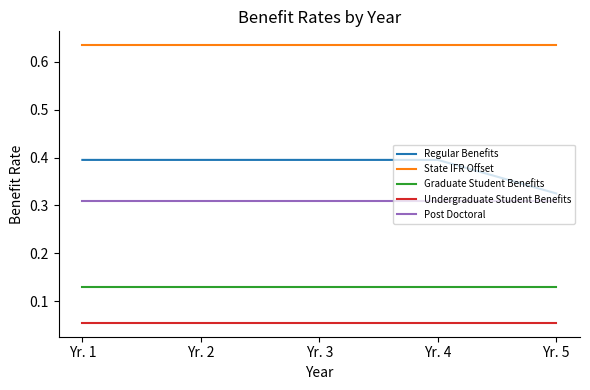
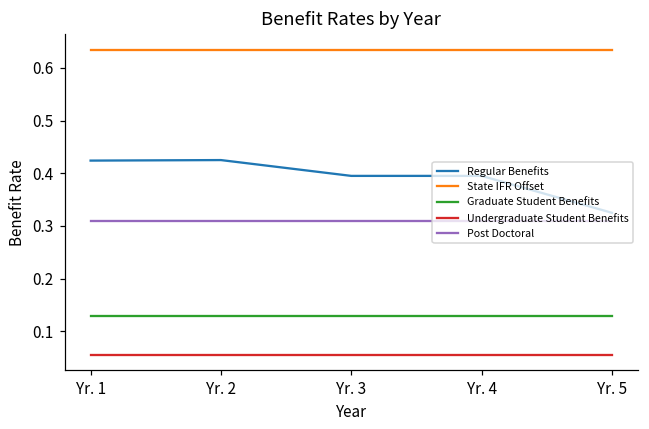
Regular Benefits, Yr. 1: 0.40 -> 0.42
Regular Benefits, Yr. 2: 0.40 -> 0.43
